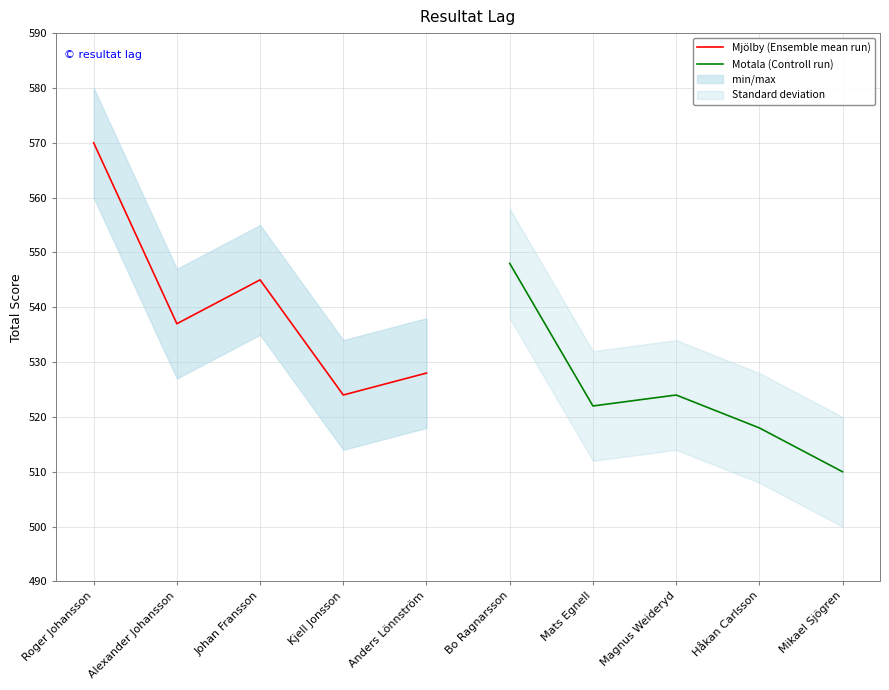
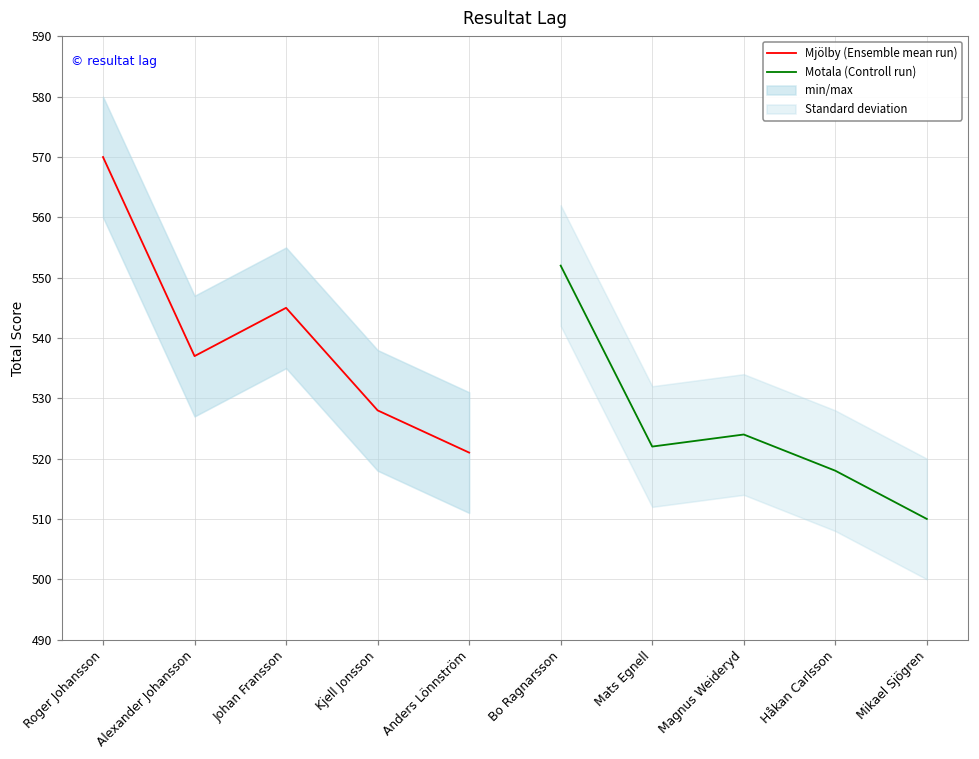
Mjölby (Ensemble mean run), Kjell Jonsson: 524 -> 528
Mjölby (Ensemble mean run), Anders Lönnström: 528 -> 521
Motala (Controll run), Bo Ragnarsson: 548 -> 552
